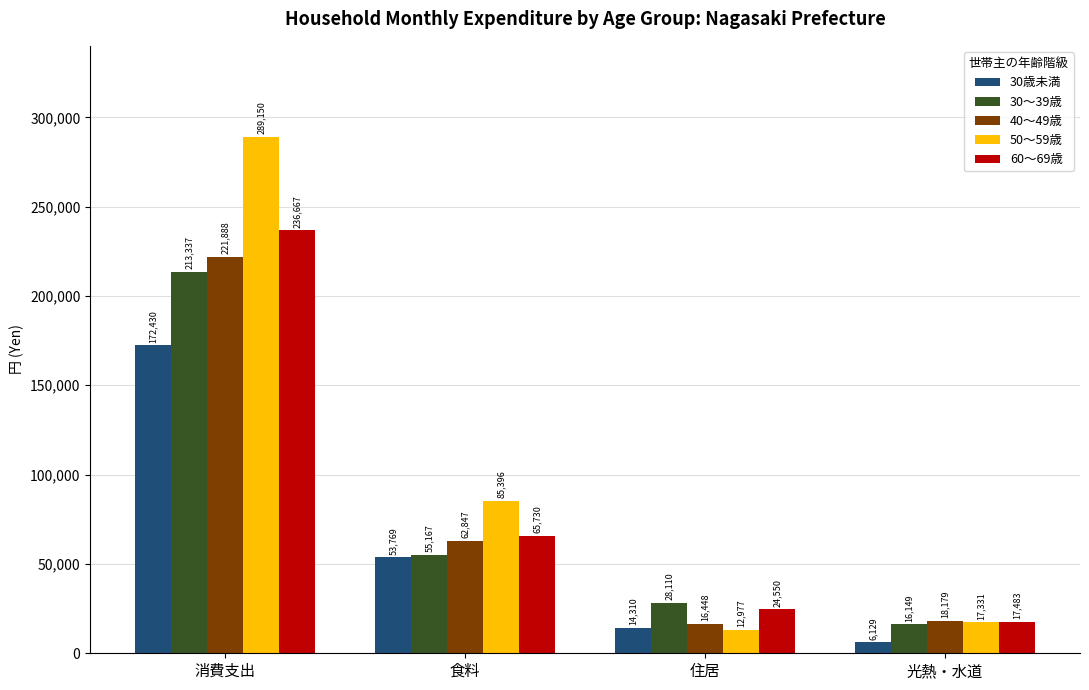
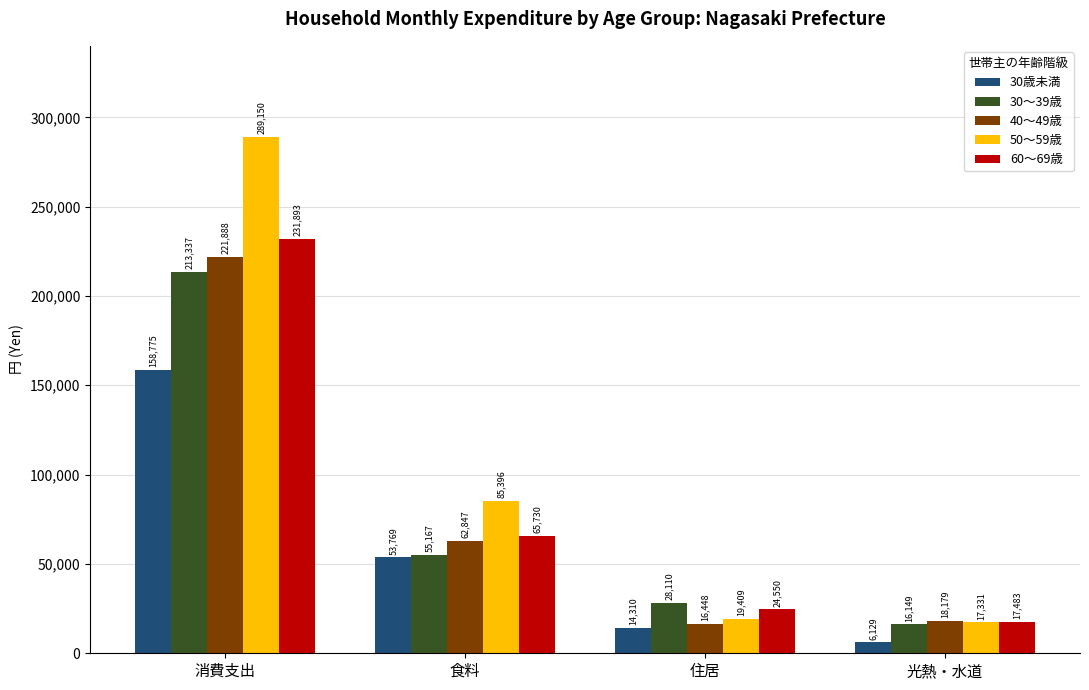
30歳未満, 消費支出: 172,430 -> 158,775
60～69歳, 消費支出: 236,667 -> 231,893
50～59歳, 住居: 12,977 -> 19,409
